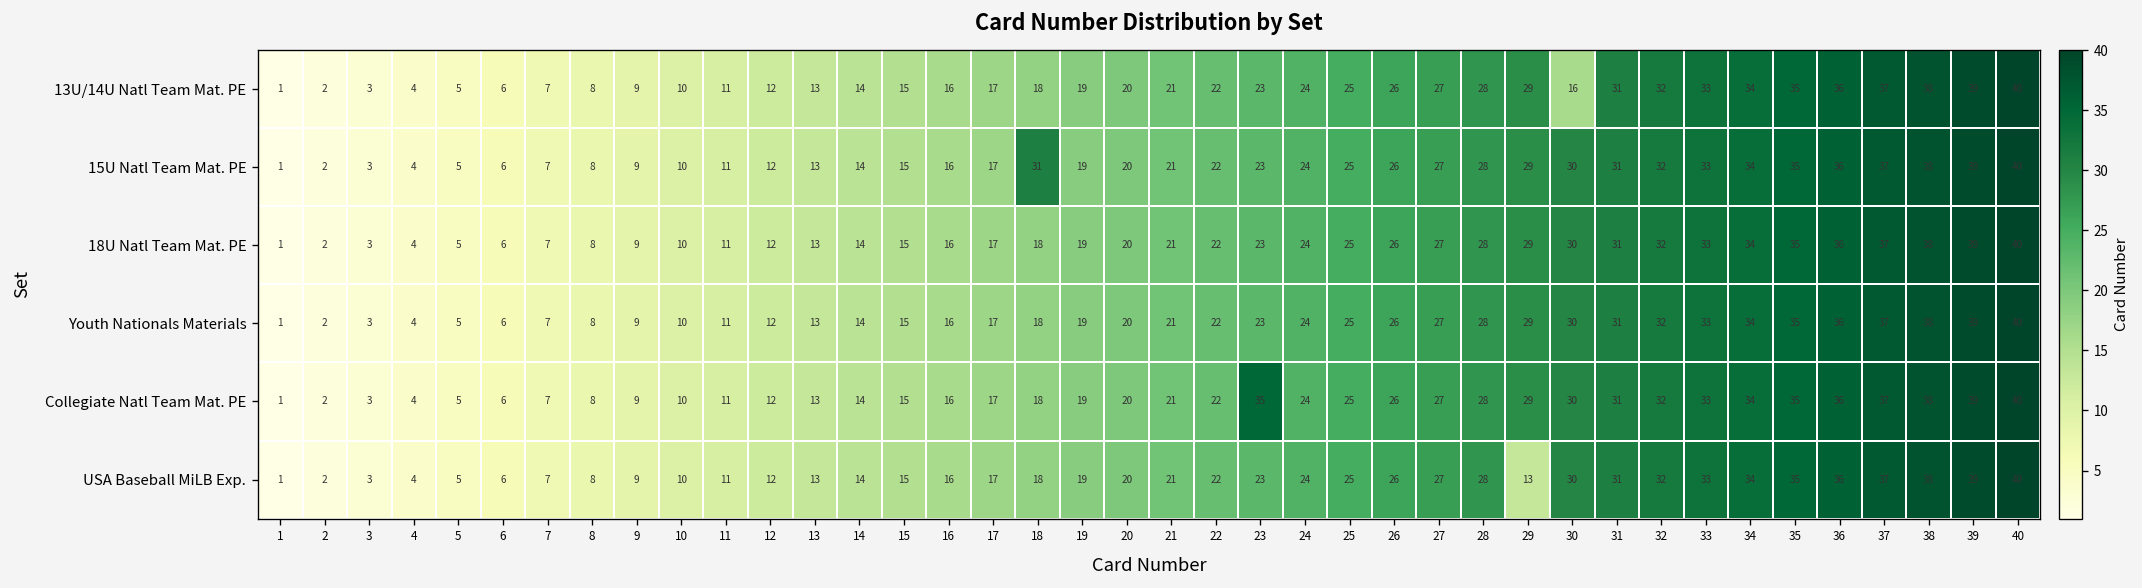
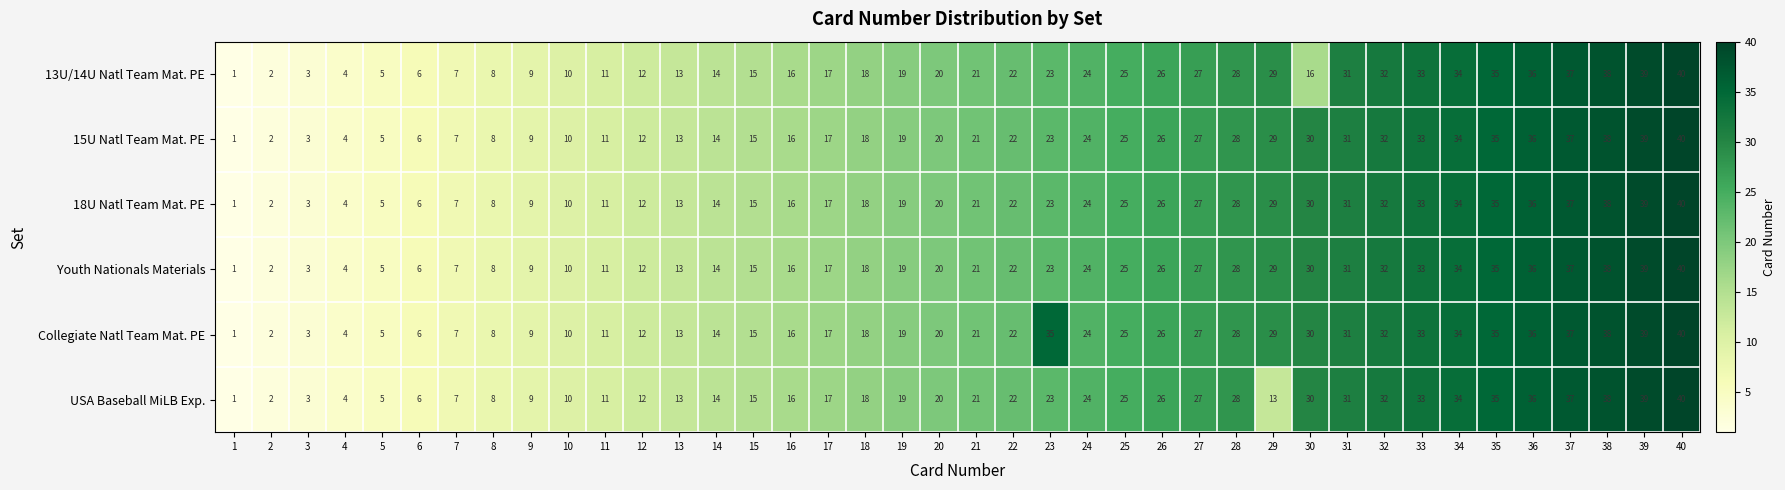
15U Natl Team Mat. PE, 18: 31 -> 18
